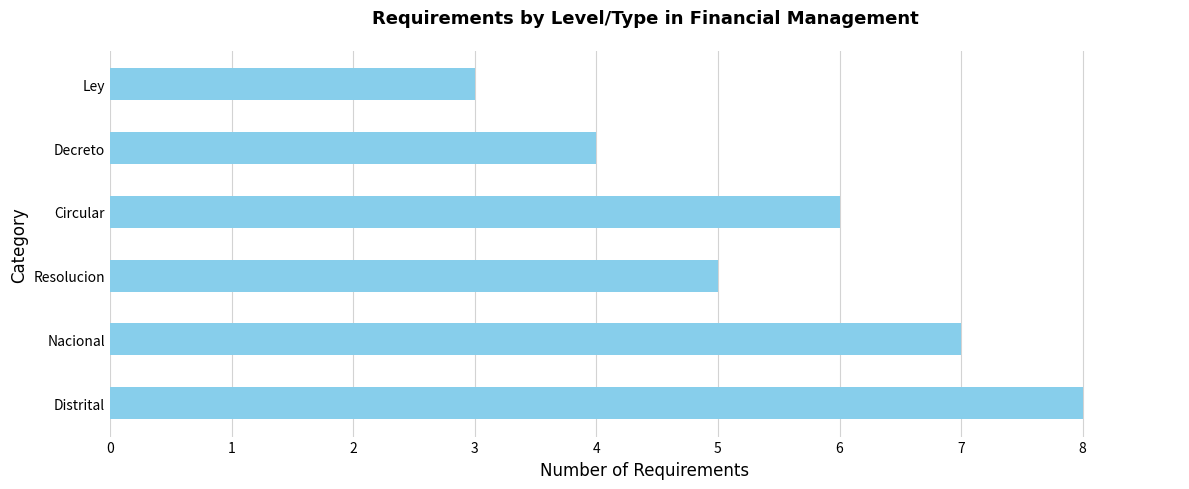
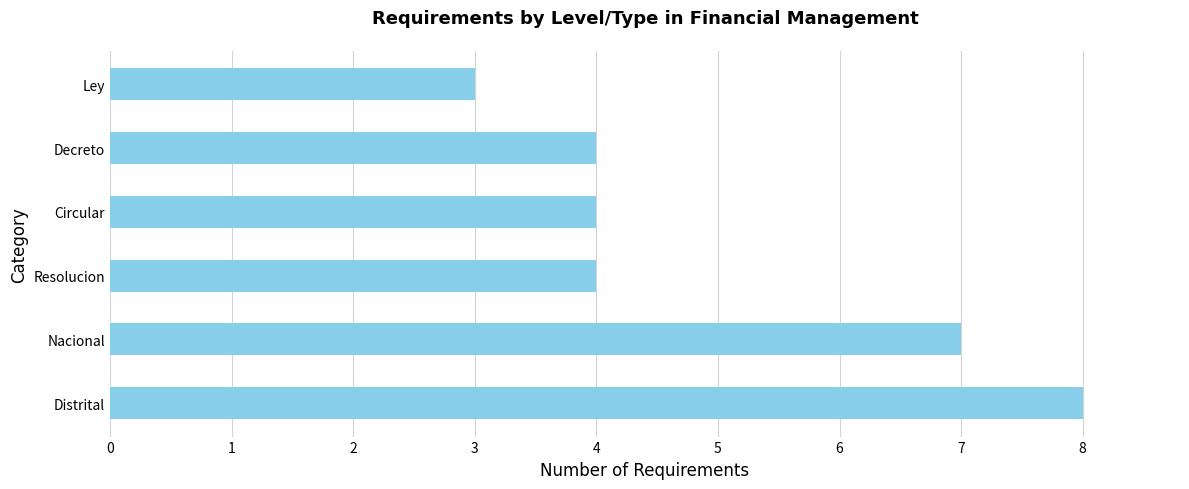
Circular: 6 -> 4
Resolucion: 5 -> 4
